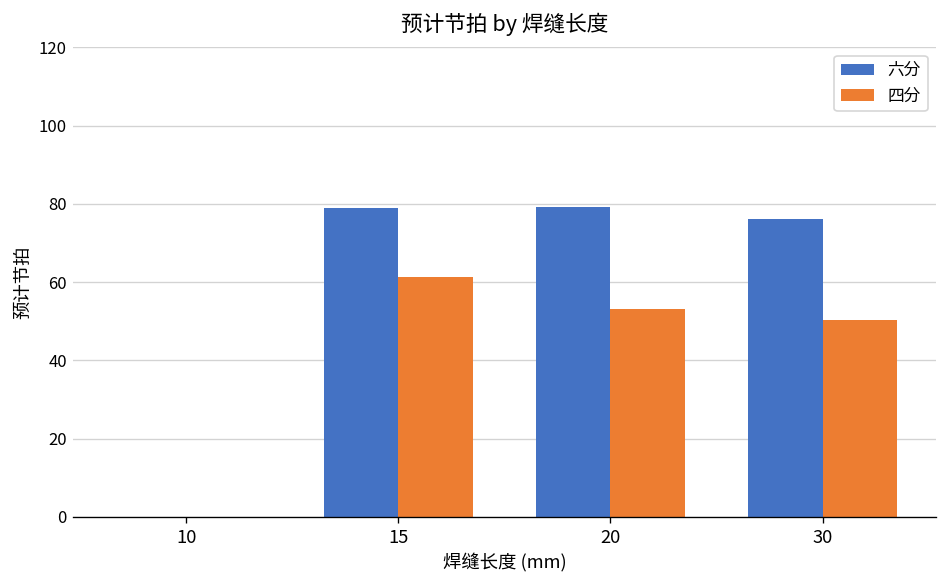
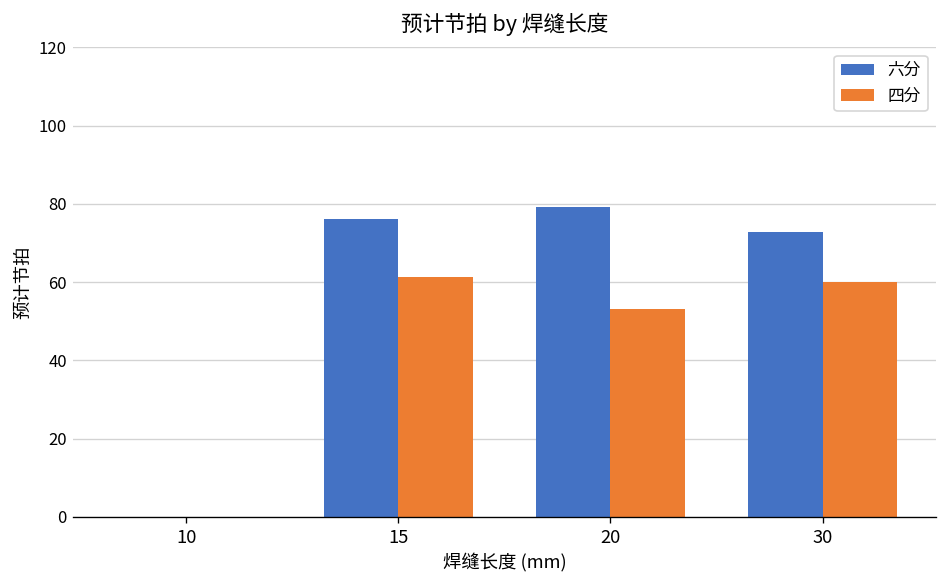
六分, 15: 79 -> 76
六分, 30: 76 -> 73
四分, 30: 50 -> 60
